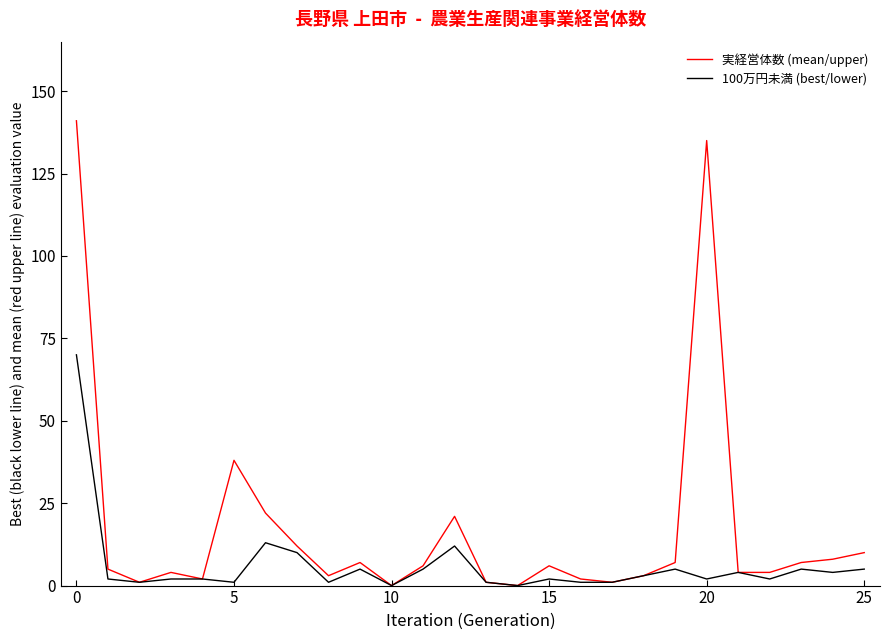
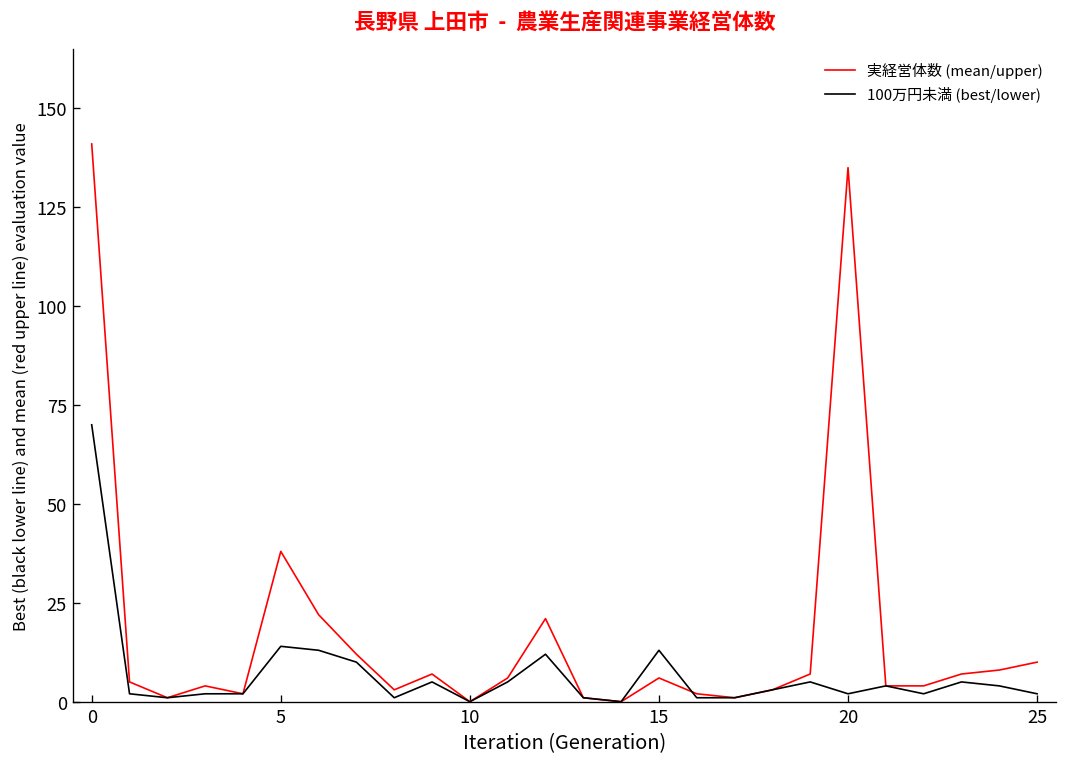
100万円未満 (best/lower), 5: 1 -> 14
100万円未満 (best/lower), 15: 2 -> 13
100万円未満 (best/lower), 25: 5 -> 2
